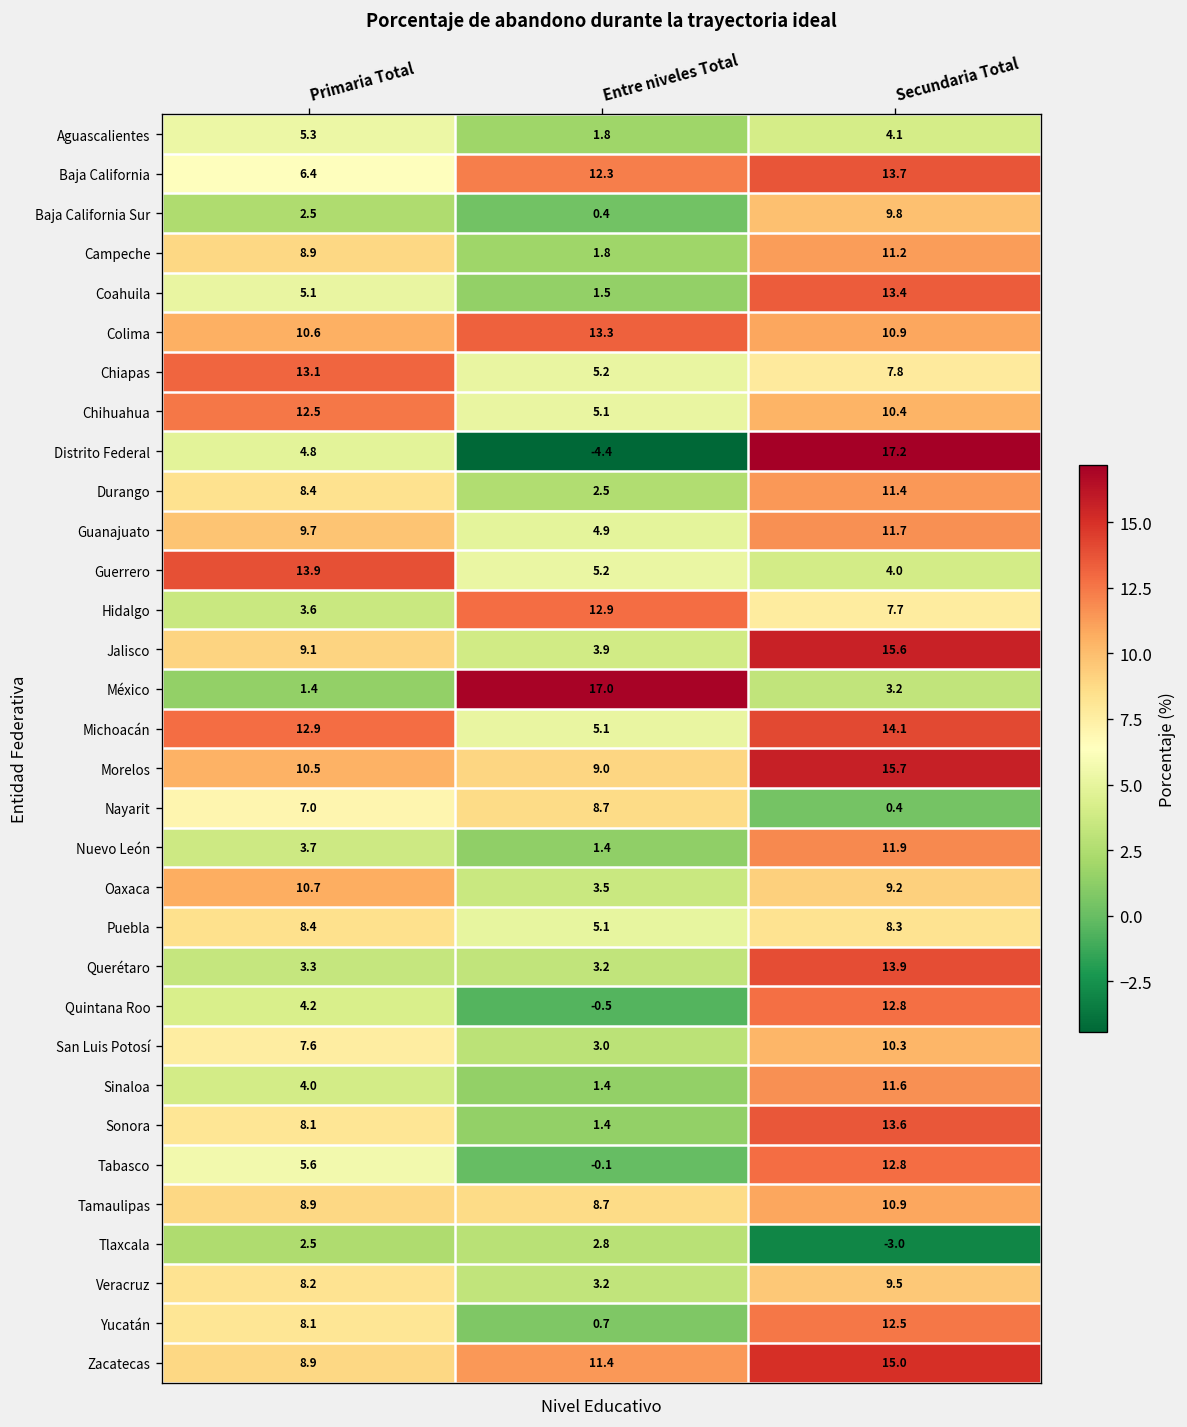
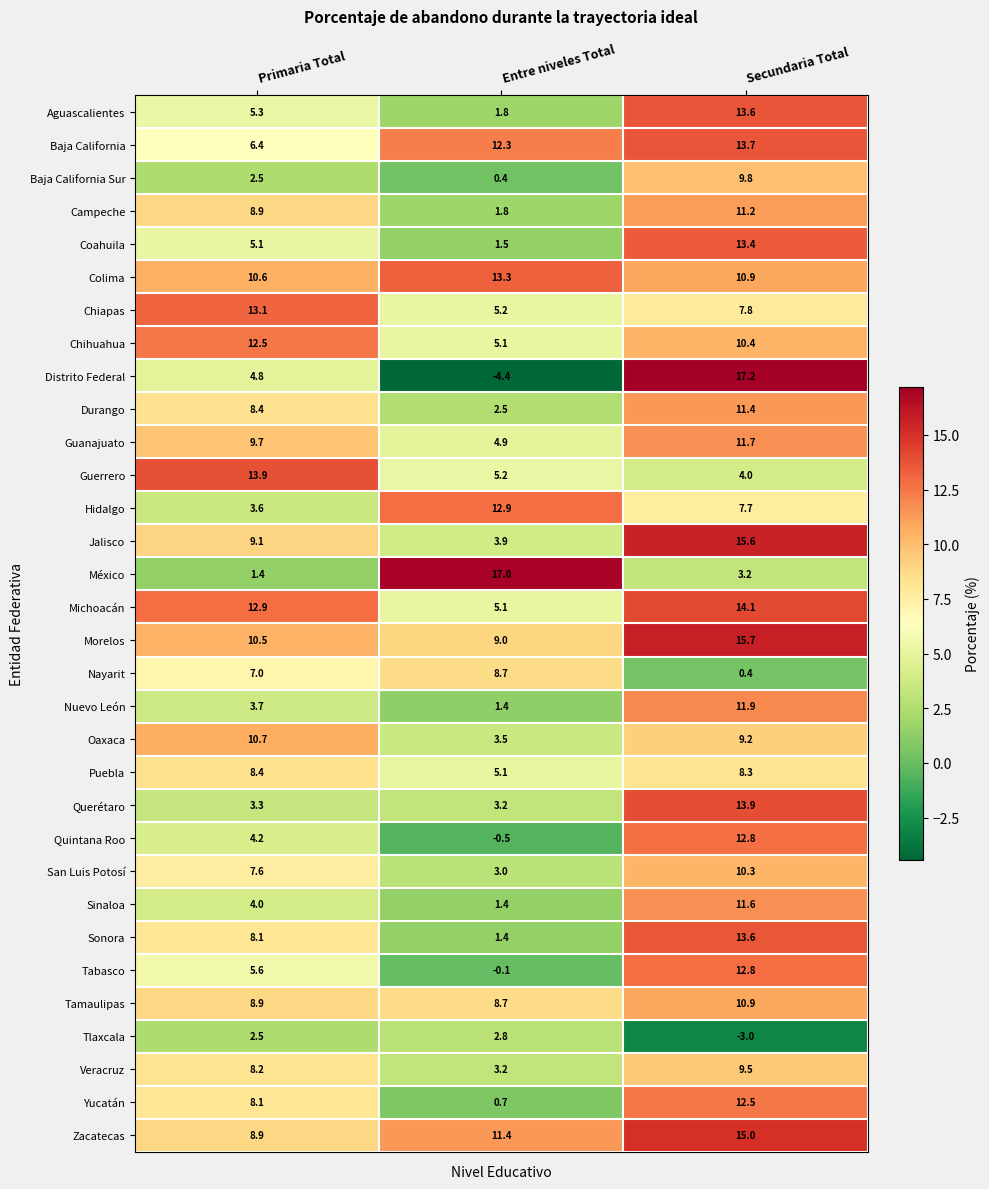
Aguascalientes, Secundaria Total: 4.1 -> 13.6
